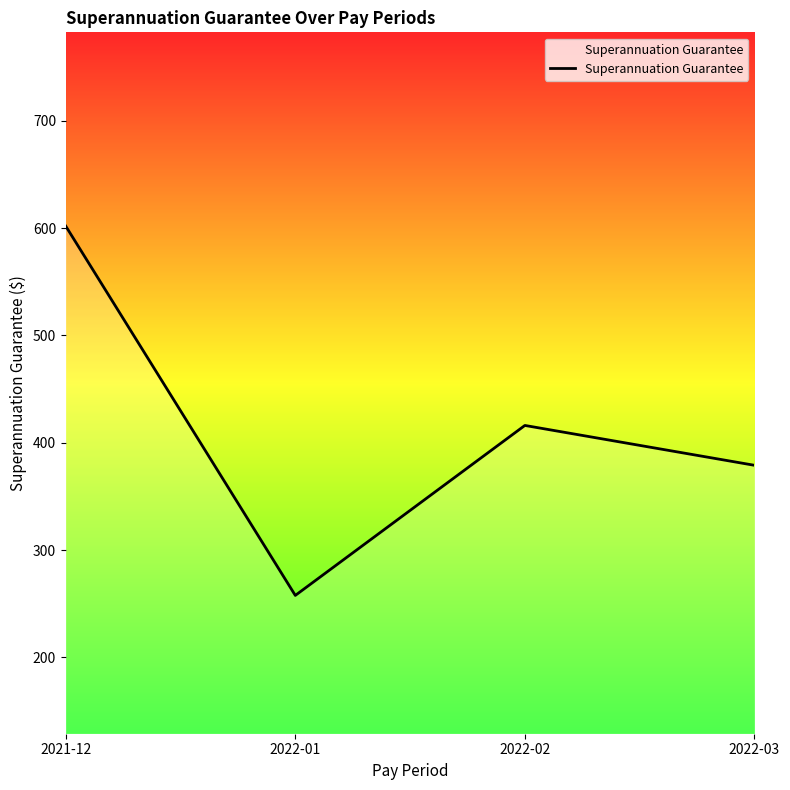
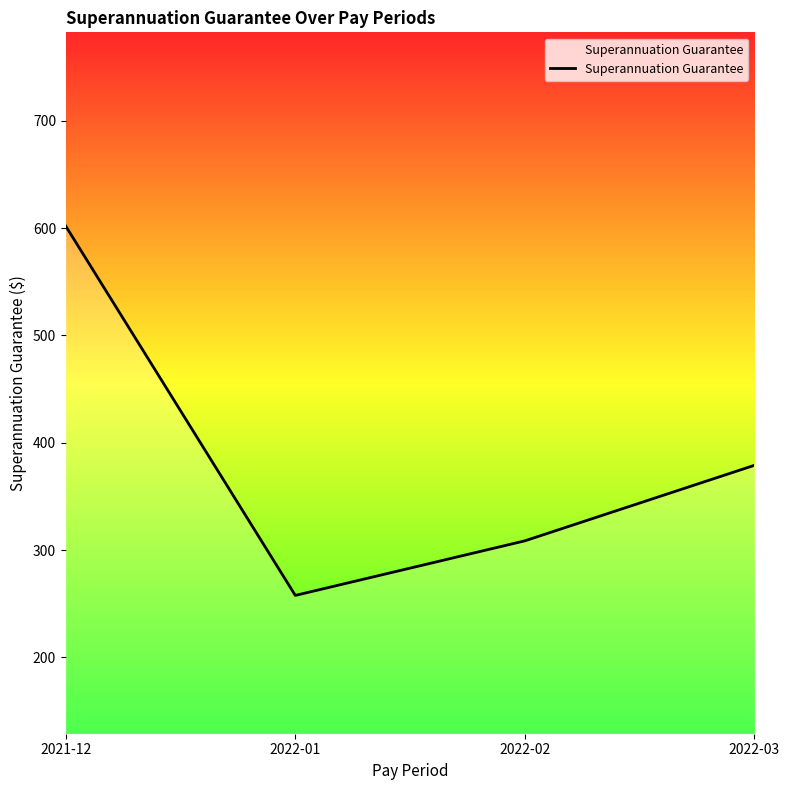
2022-02: 416 -> 309
